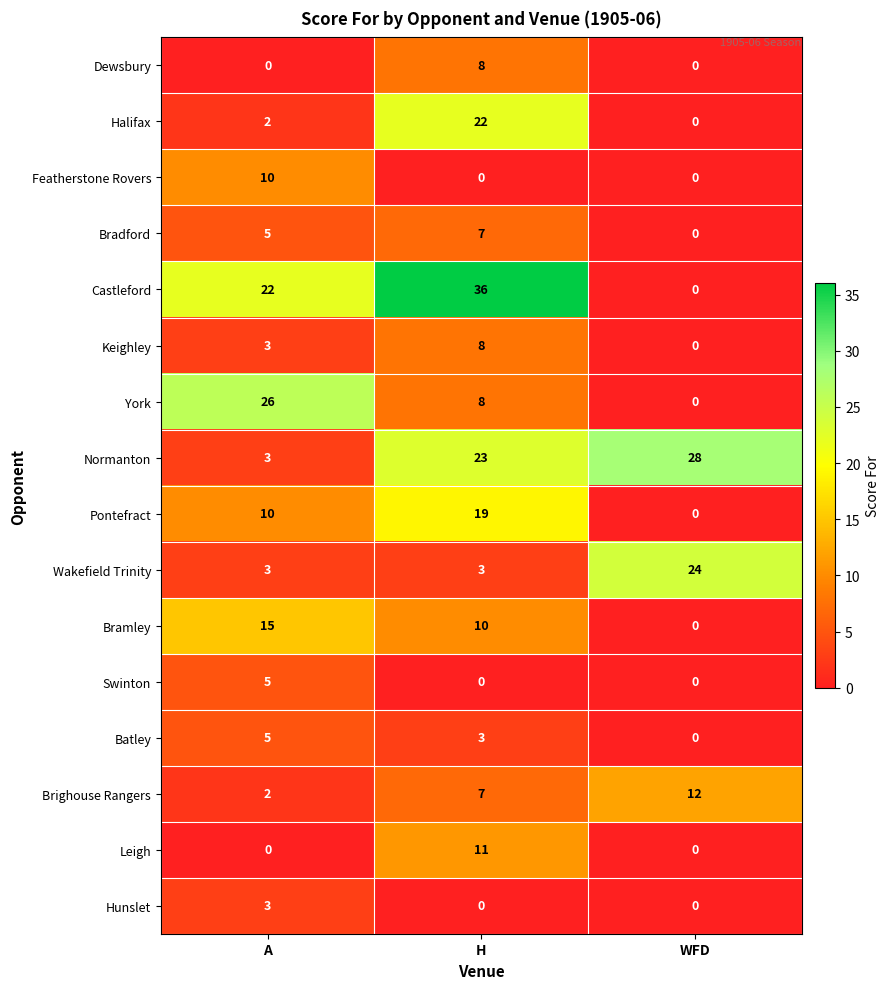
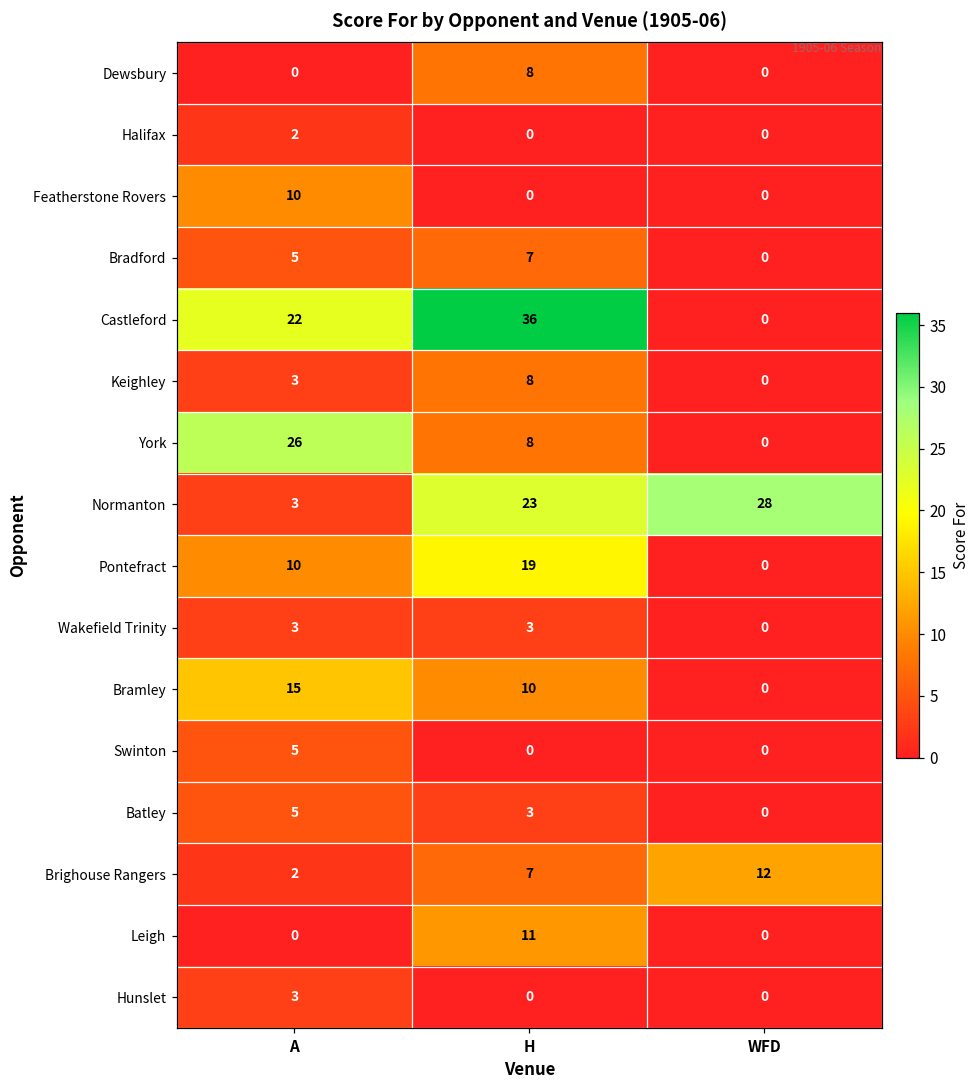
Halifax, H: 22 -> 0
Wakefield Trinity, WFD: 24 -> 0
